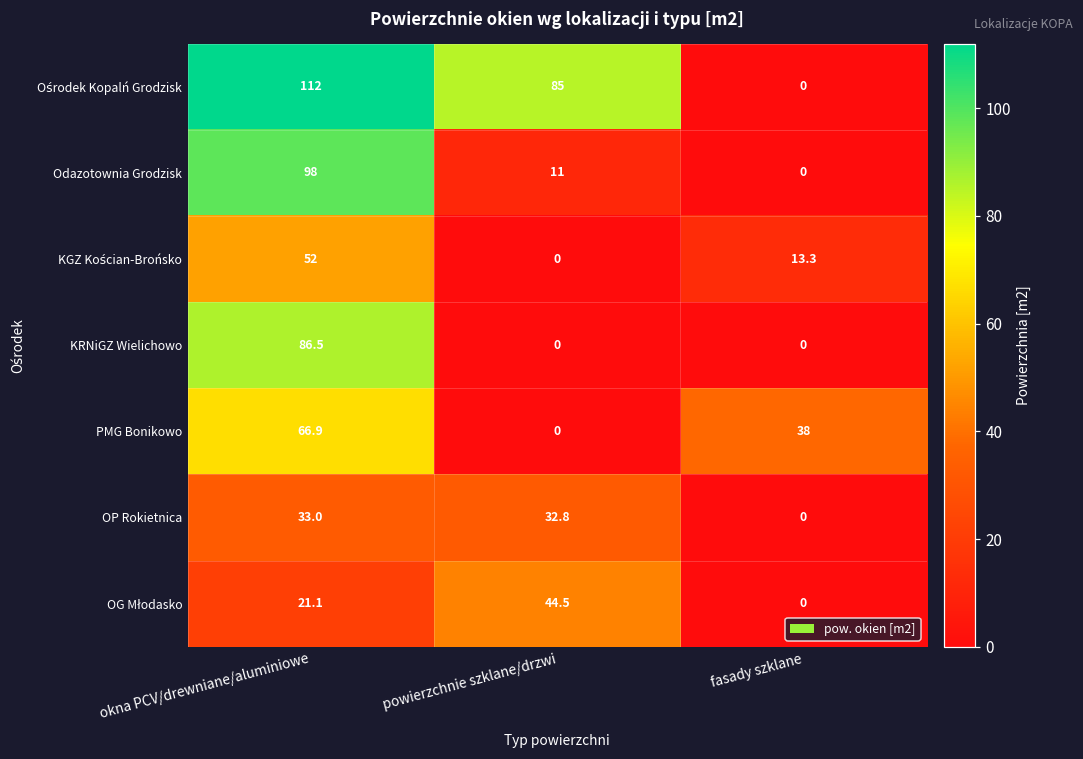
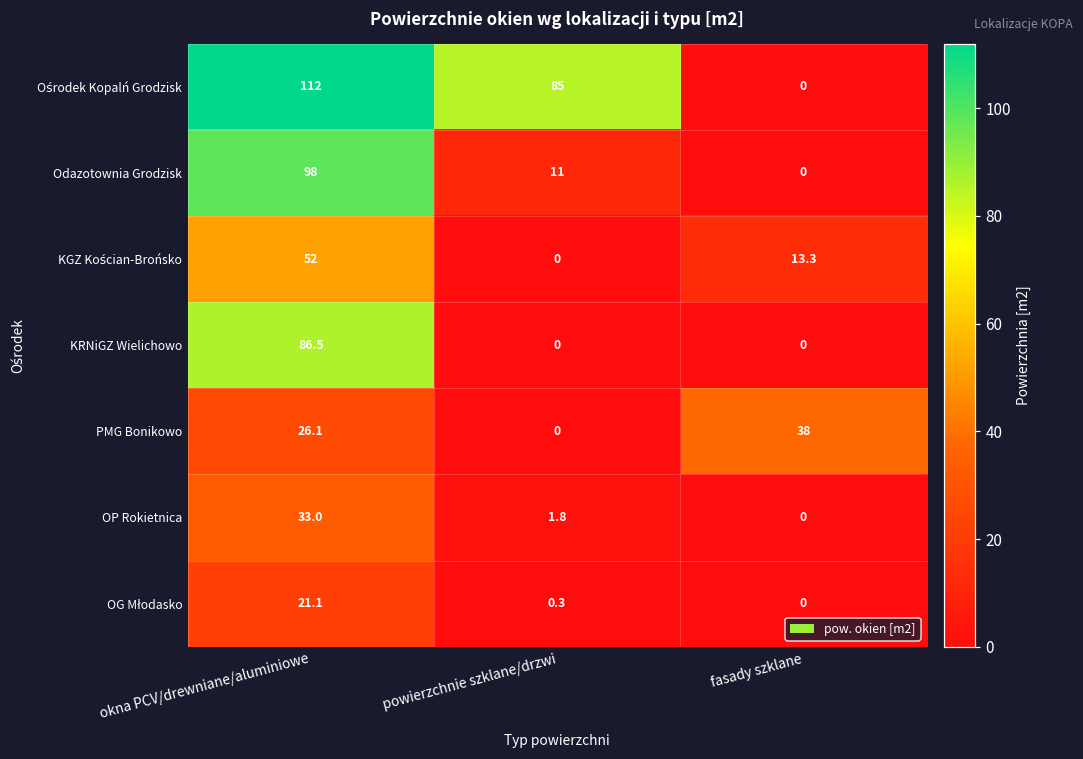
PMG Bonikowo, okna PCV/drewniane/aluminiowe: 66.9 -> 26.1
OP Rokietnica, powierzchnie szklane/drzwi: 32.8 -> 1.8
OG Młodasko, powierzchnie szklane/drzwi: 44.5 -> 0.3
